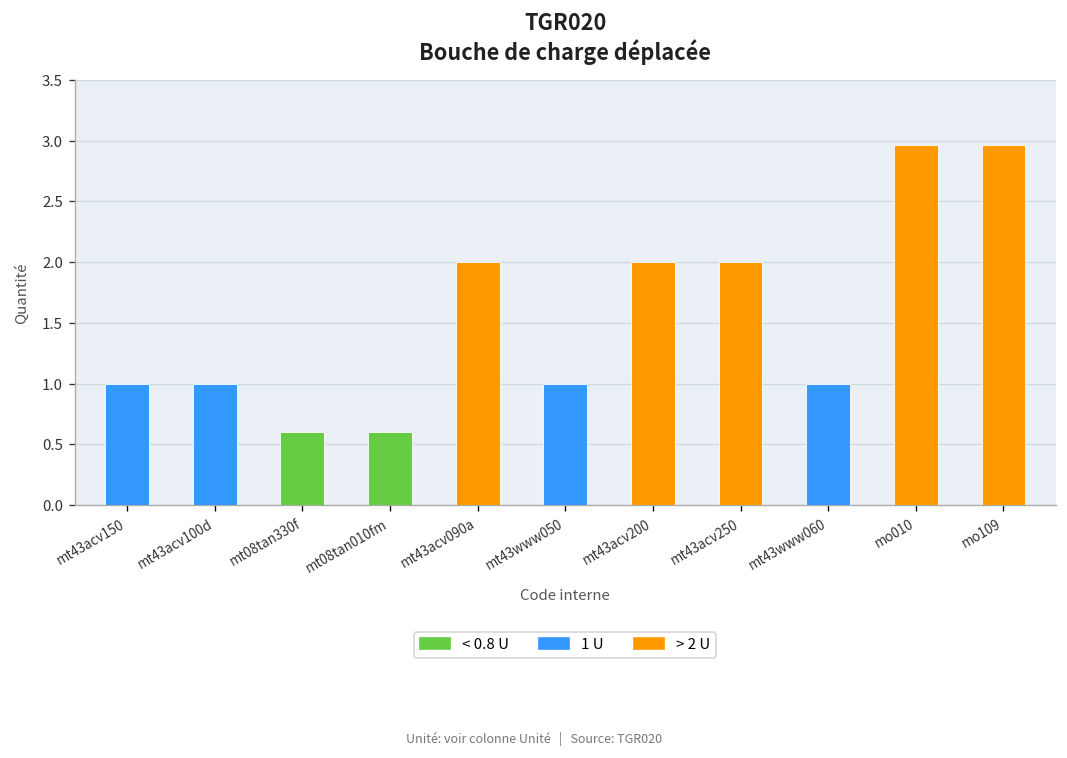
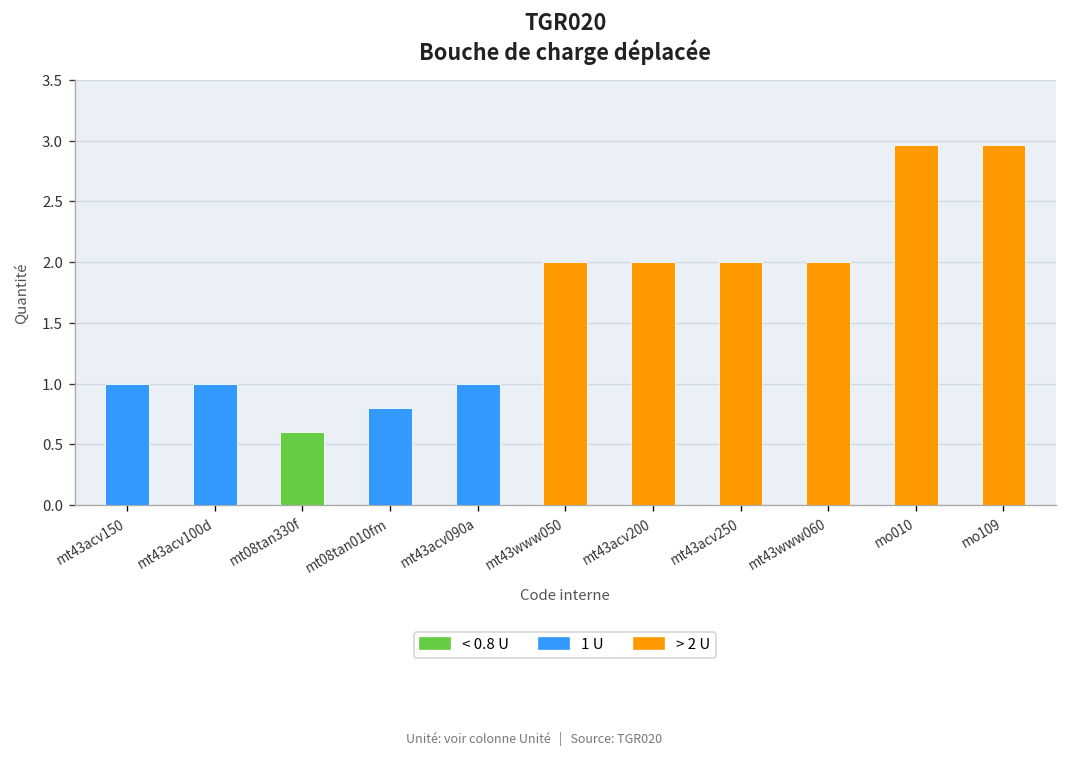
mt08tan010fm: 0.6 -> 0.8
mt43acv090a: 2 -> 1
mt43www050: 1 -> 2
mt43www060: 1 -> 2
